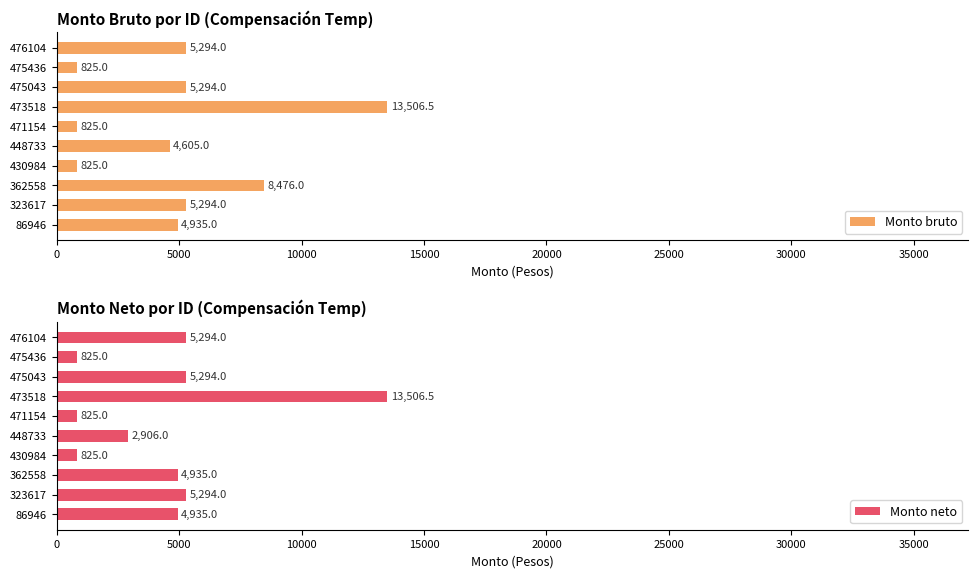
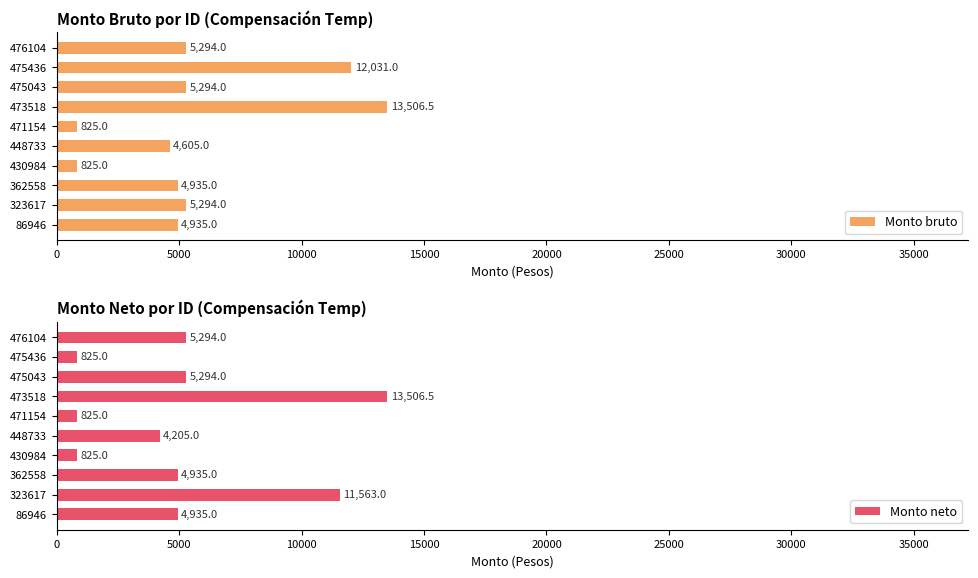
Monto Bruto por ID (Compensación Temp), 475436: 825.0 -> 12,031.0
Monto Bruto por ID (Compensación Temp), 362558: 8,476.0 -> 4,935.0
Monto Neto por ID (Compensación Temp), 448733: 2,906.0 -> 4,205.0
Monto Neto por ID (Compensación Temp), 323617: 5,294.0 -> 11,563.0
